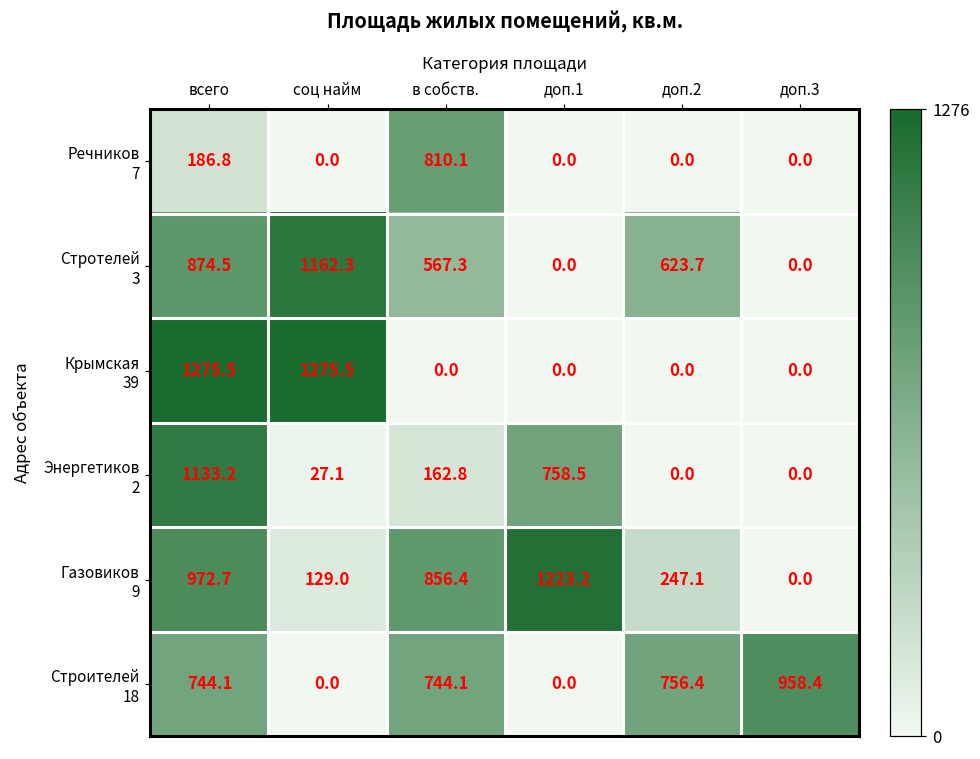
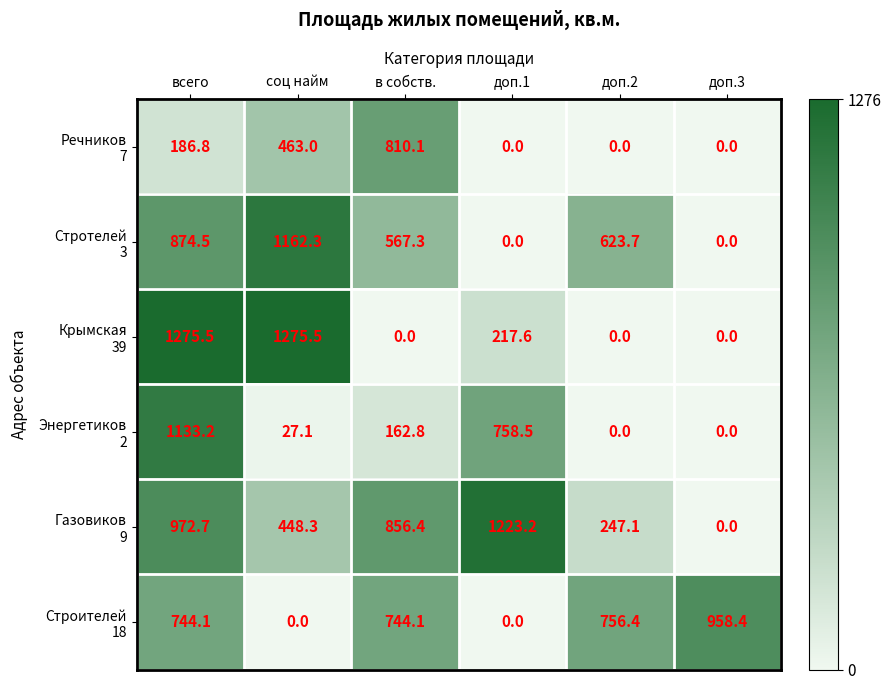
Речников 7, соц найм: 0.0 -> 463.0
Крымская 39, доп.1: 0.0 -> 217.6
Газовиков 9, соц найм: 129.0 -> 448.3
